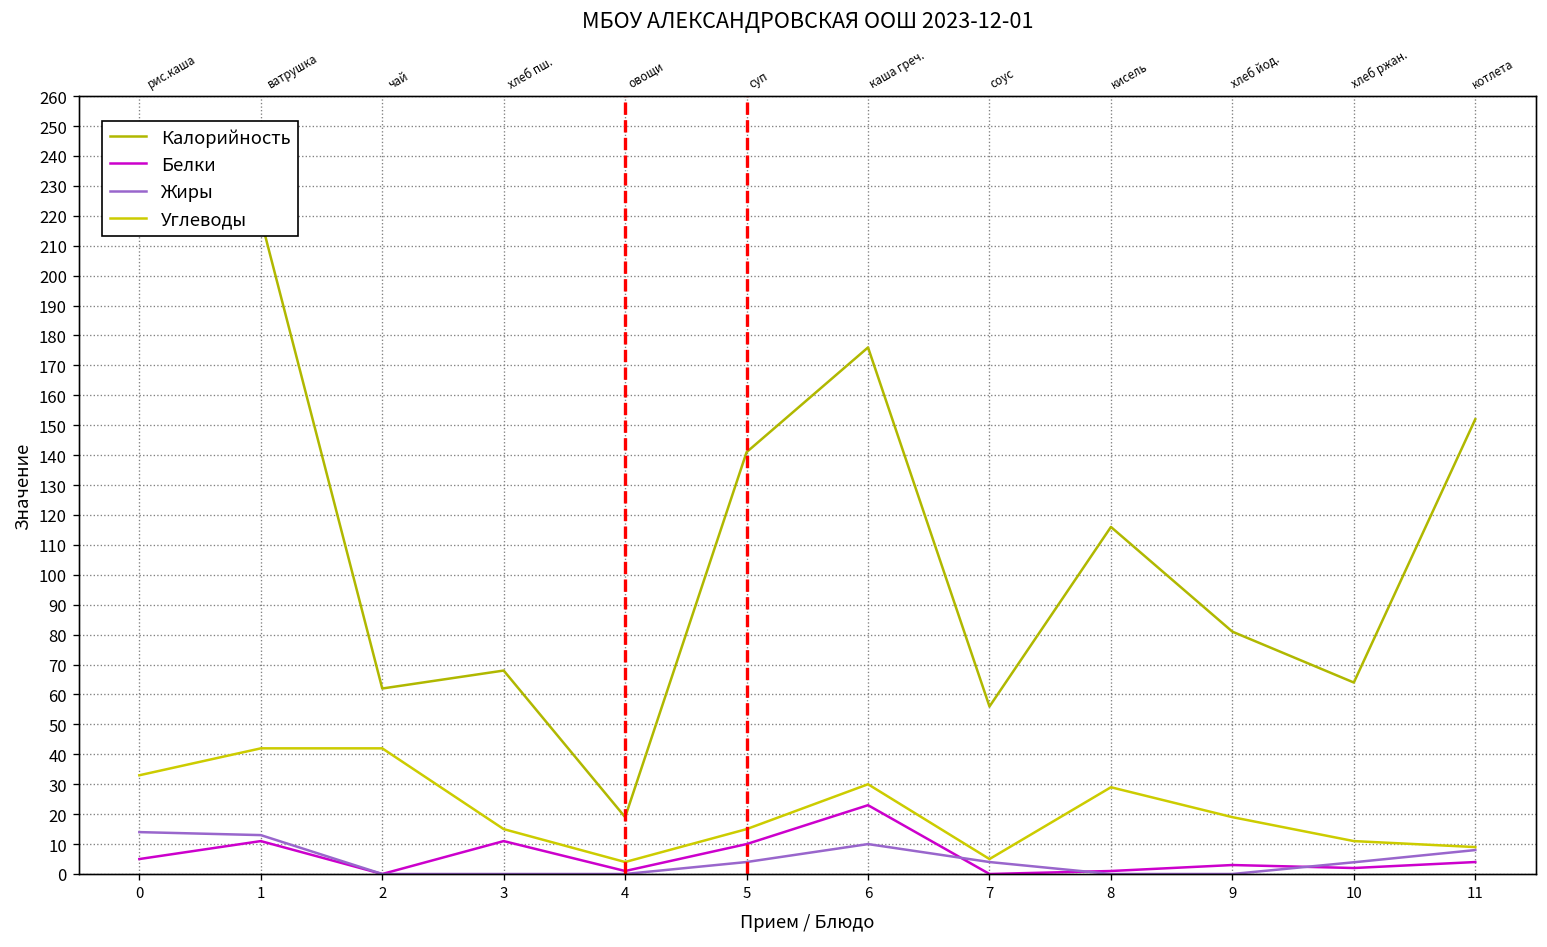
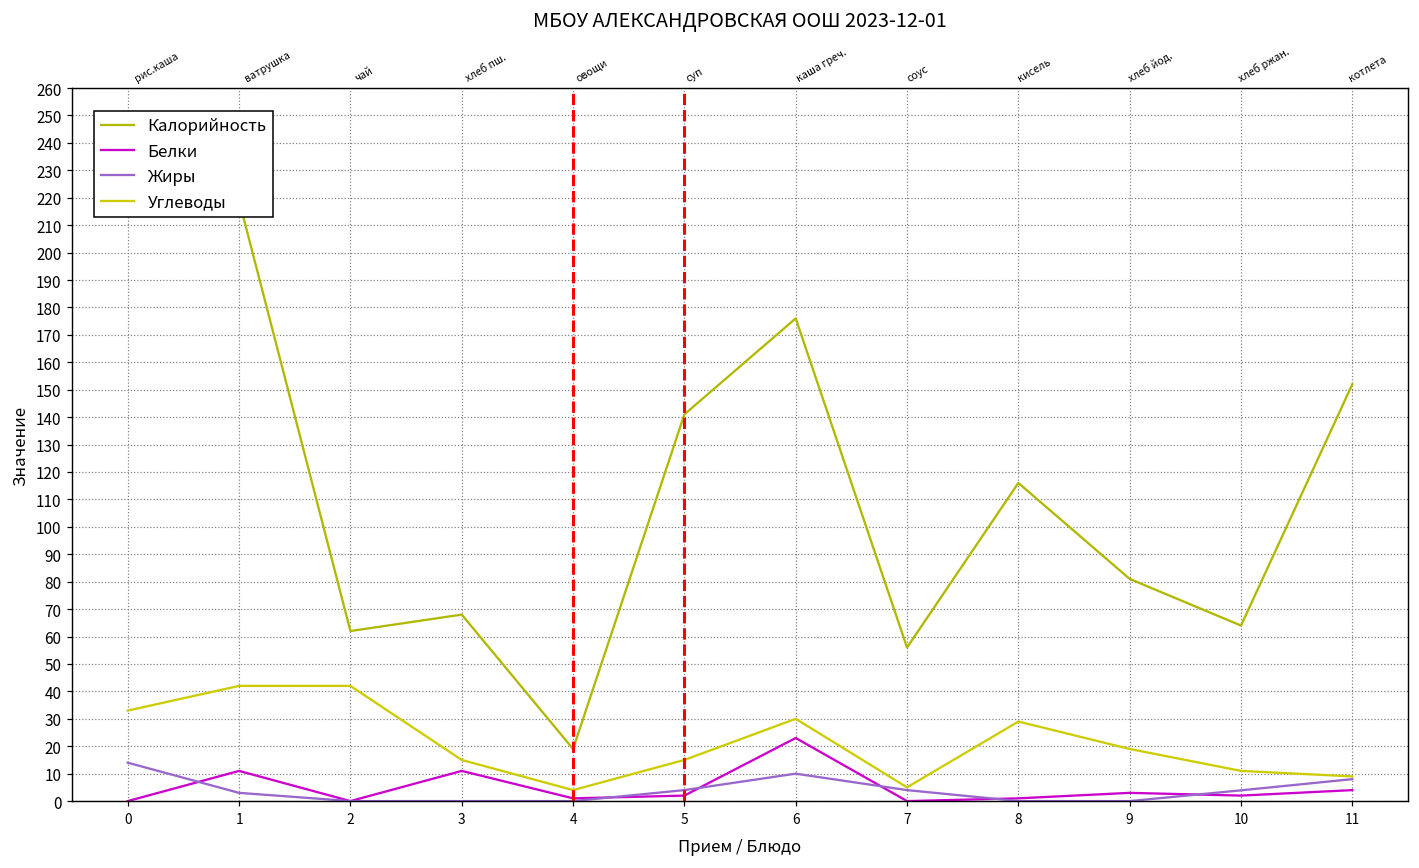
Белки, 0: 5 -> 0
Жиры, 1: 13 -> 3
Белки, 5: 10 -> 2
